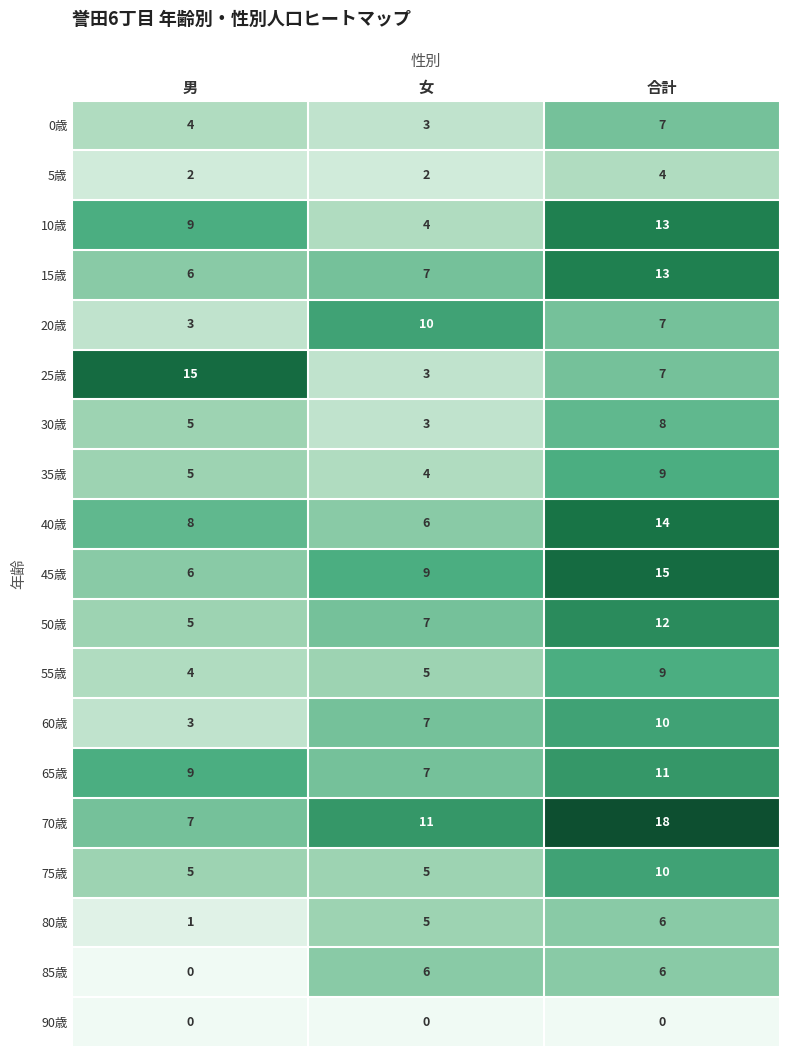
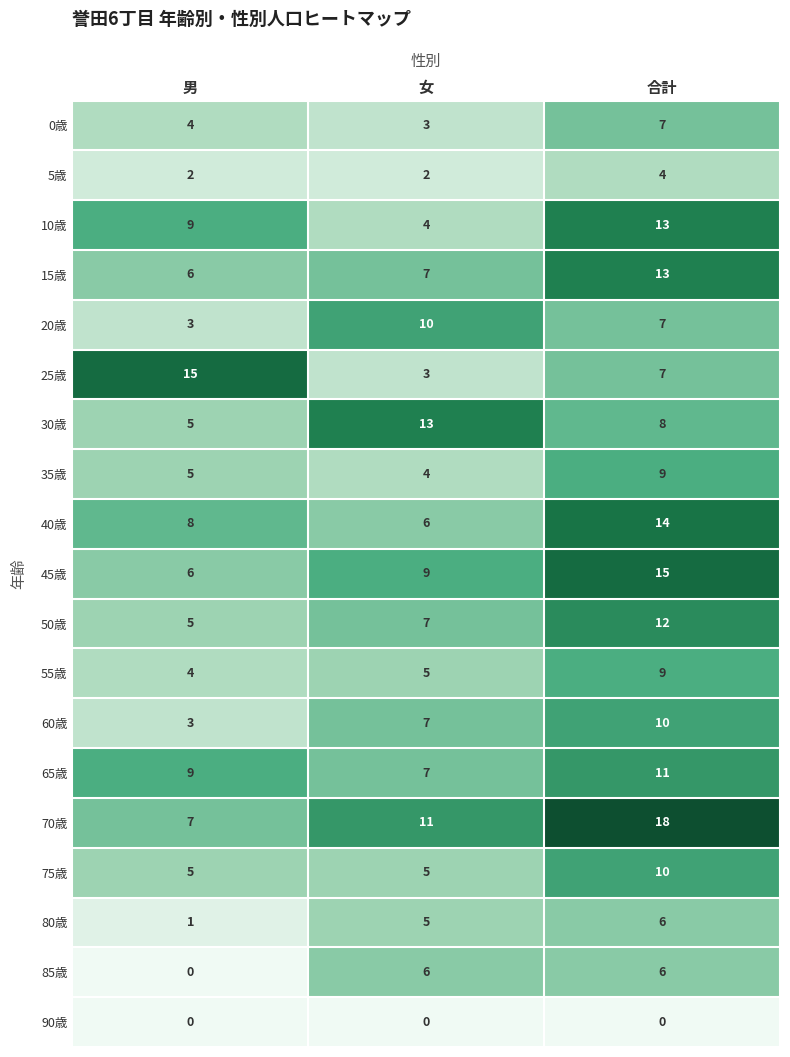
30歳, 女: 3 -> 13
